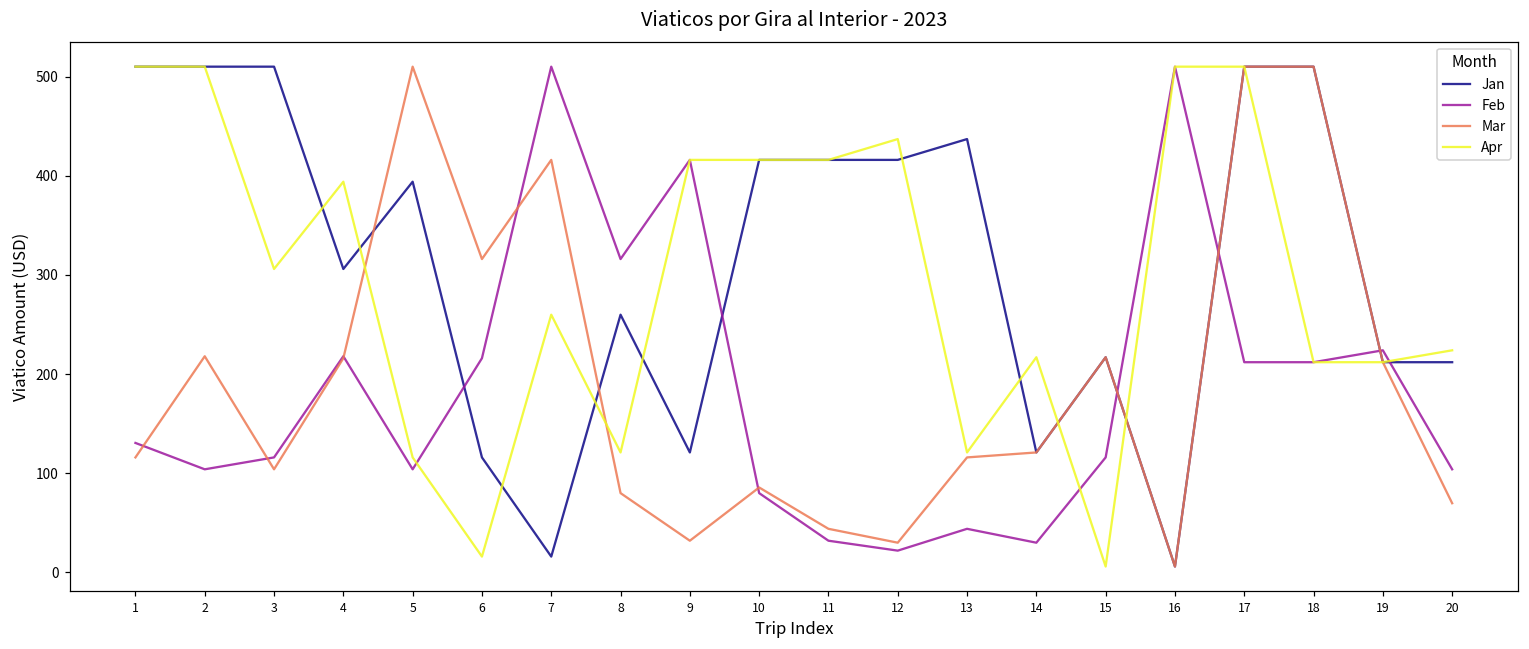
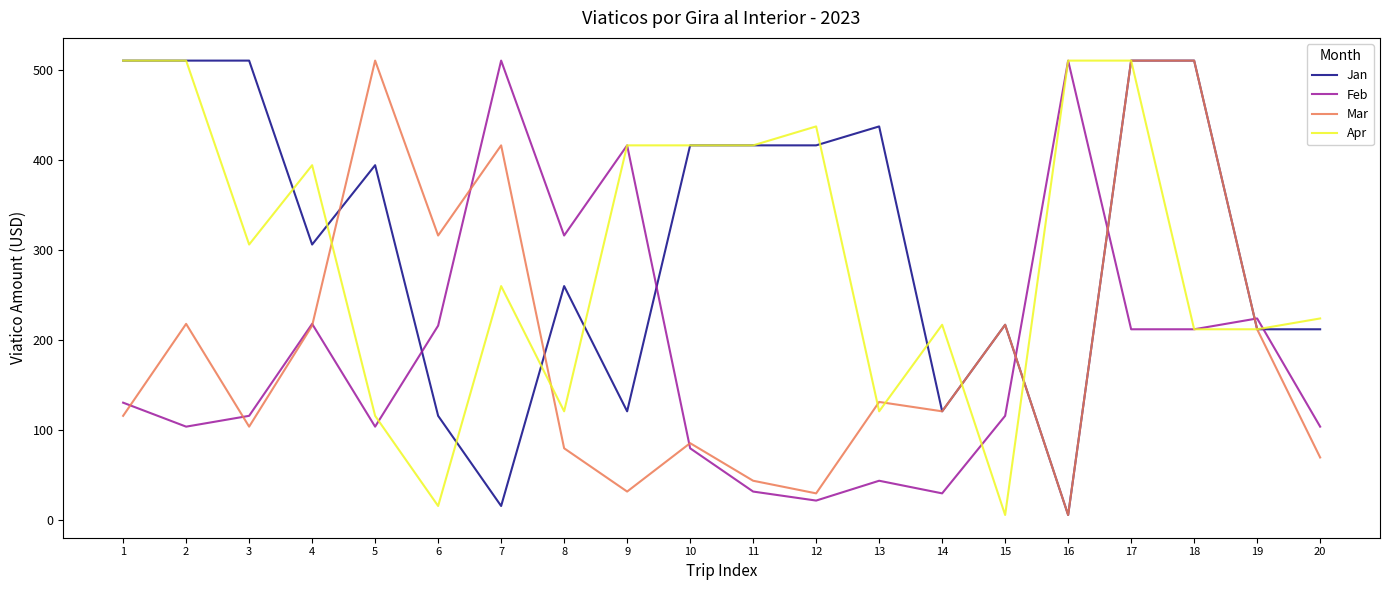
Mar, 13: 120 -> 130
